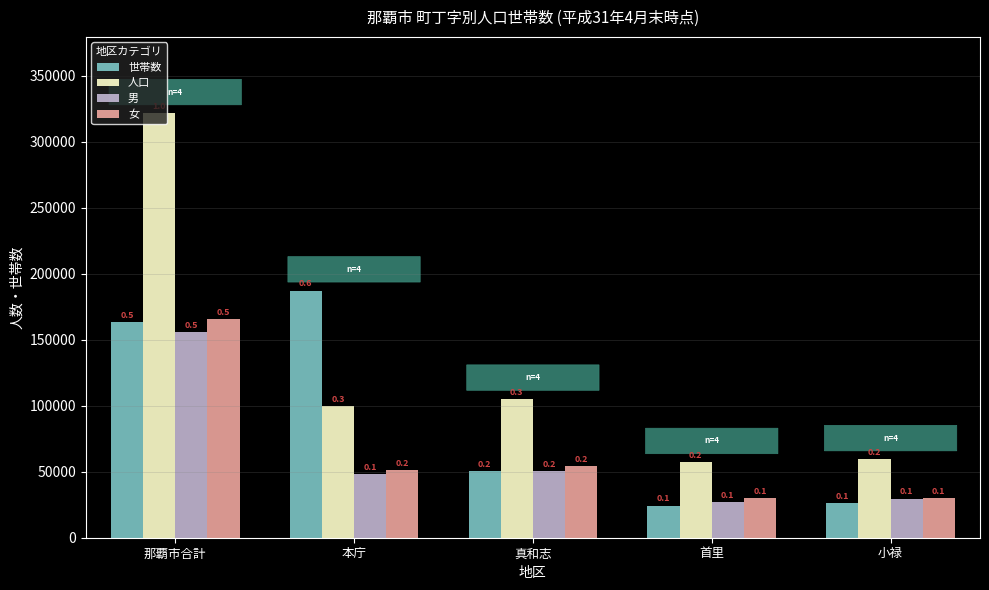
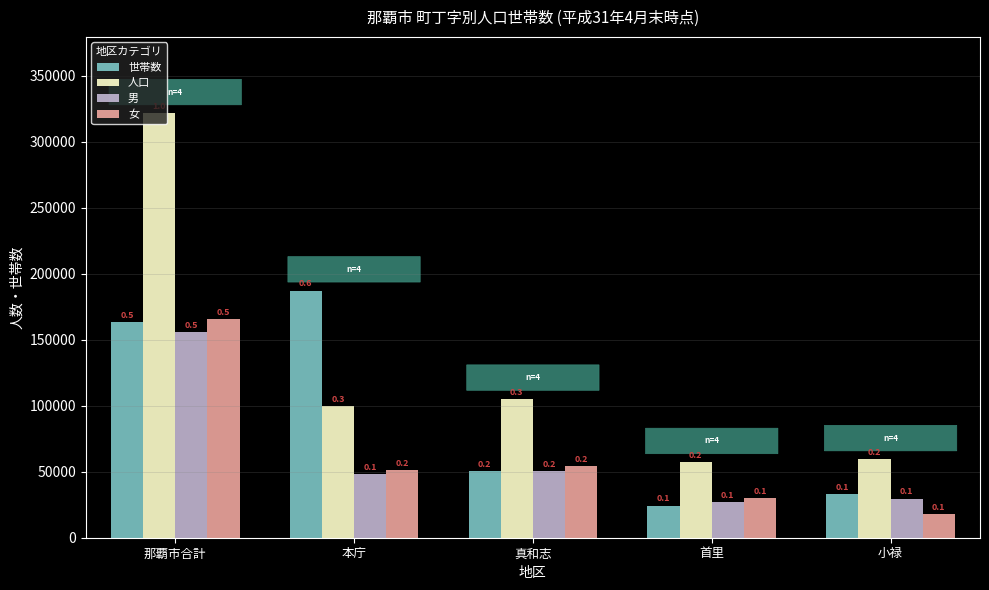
世帯数, 小禄: 27000 -> 33000
女, 小禄: 30000 -> 18000
